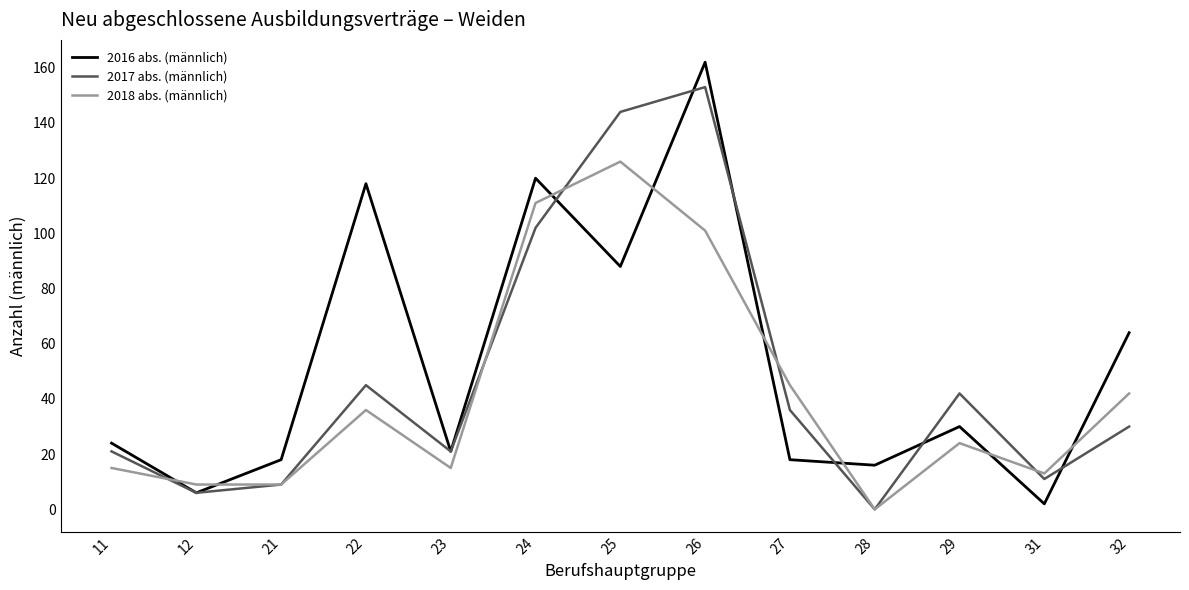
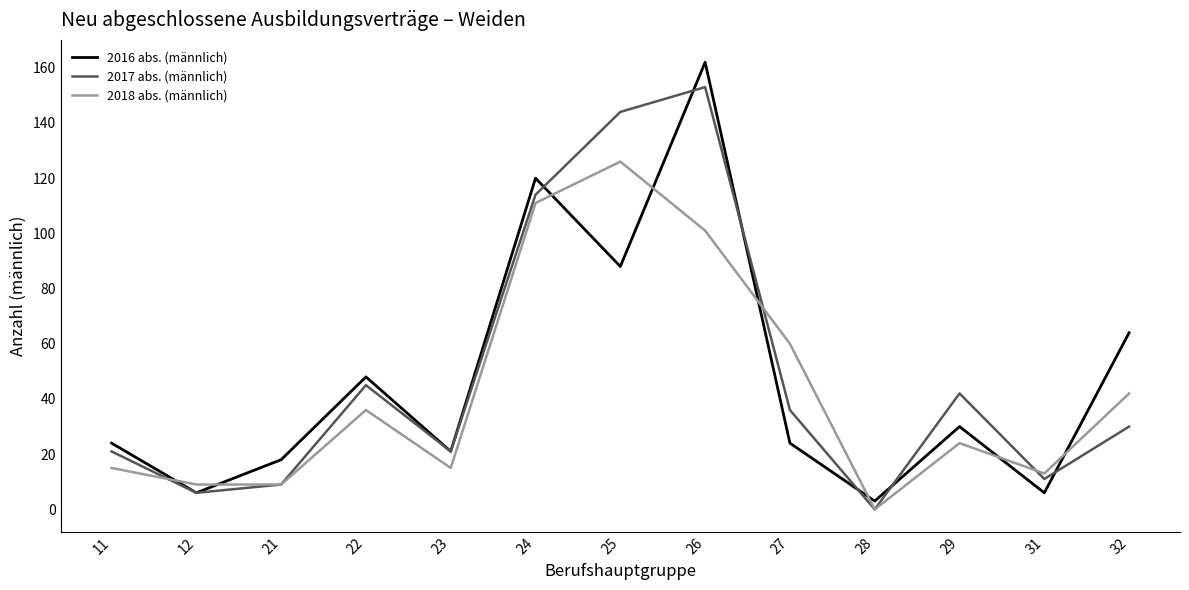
2016 abs. (männlich), 22: 118 -> 48
2017 abs. (männlich), 24: 102 -> 114
2016 abs. (männlich), 27: 18 -> 24
2018 abs. (männlich), 27: 45 -> 60
2016 abs. (männlich), 28: 16 -> 3
2016 abs. (männlich), 31: 2 -> 6
